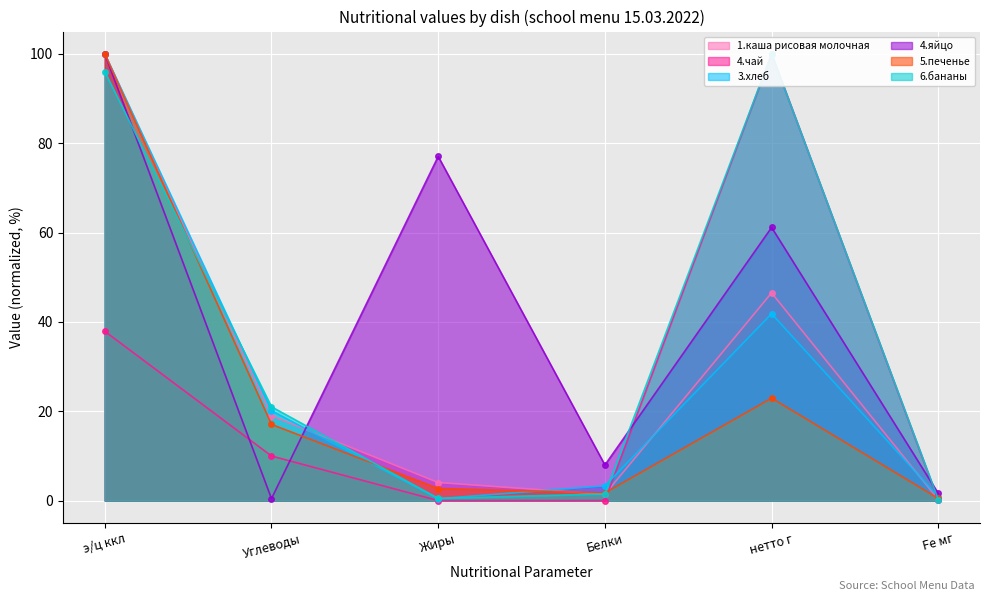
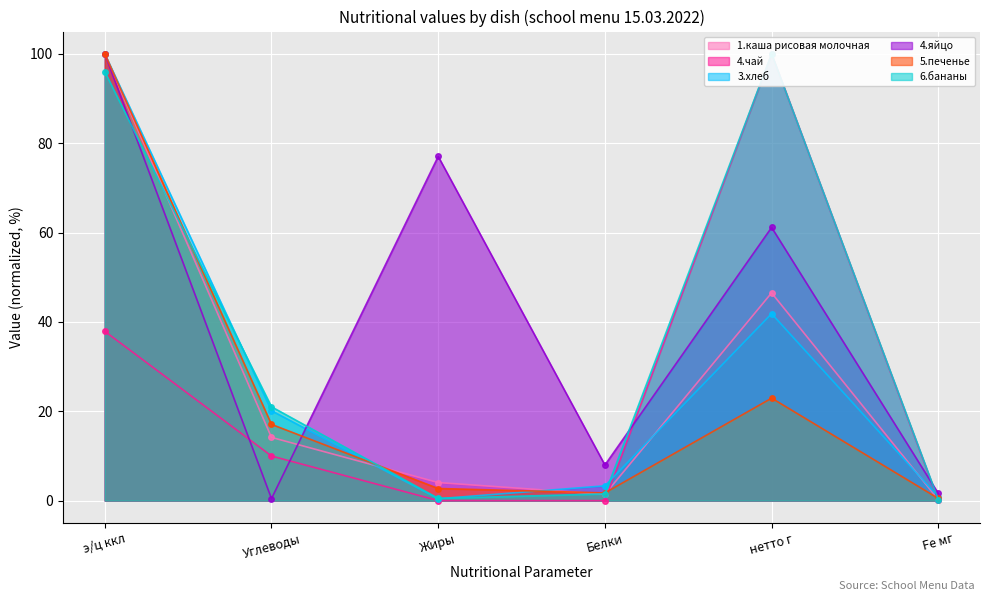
1.каша рисовая молочная, Углеводы: 19 -> 14
